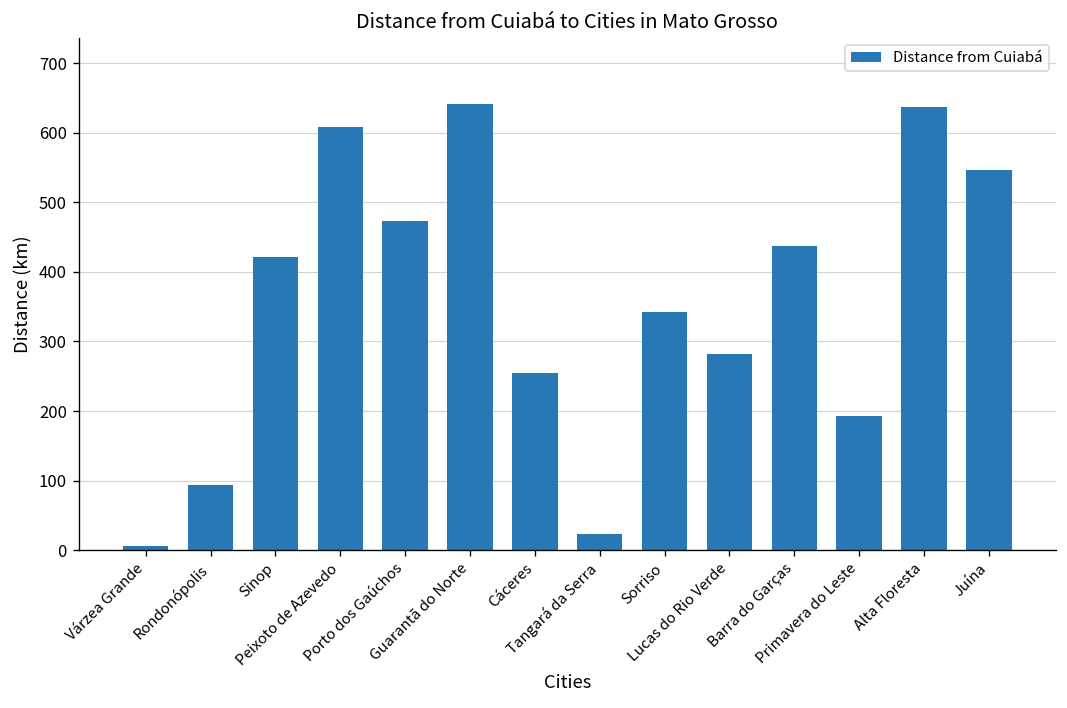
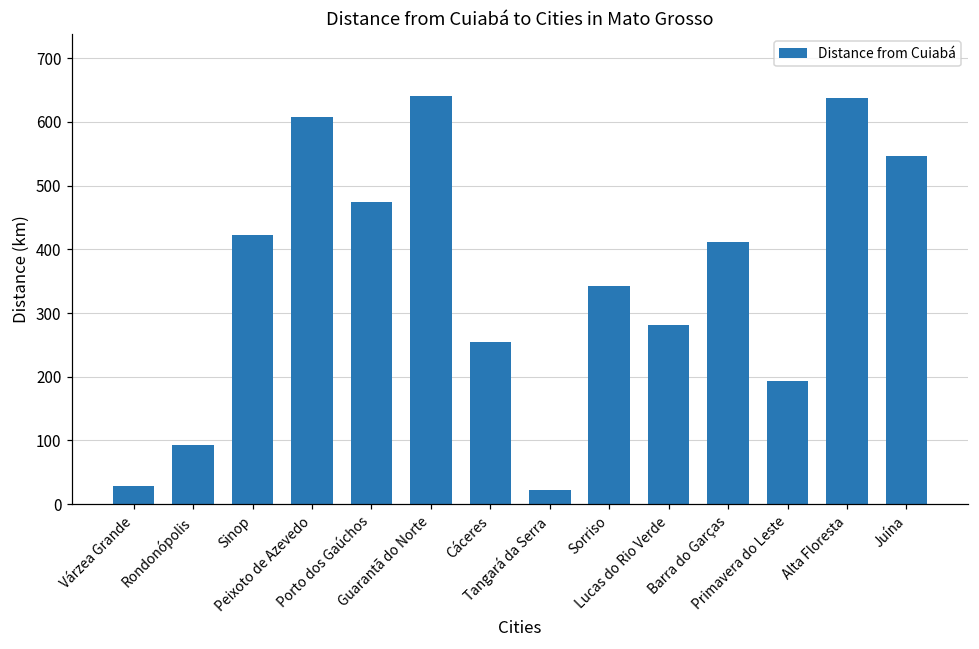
Várzea Grande: 10 -> 30
Barra do Garças: 440 -> 410
